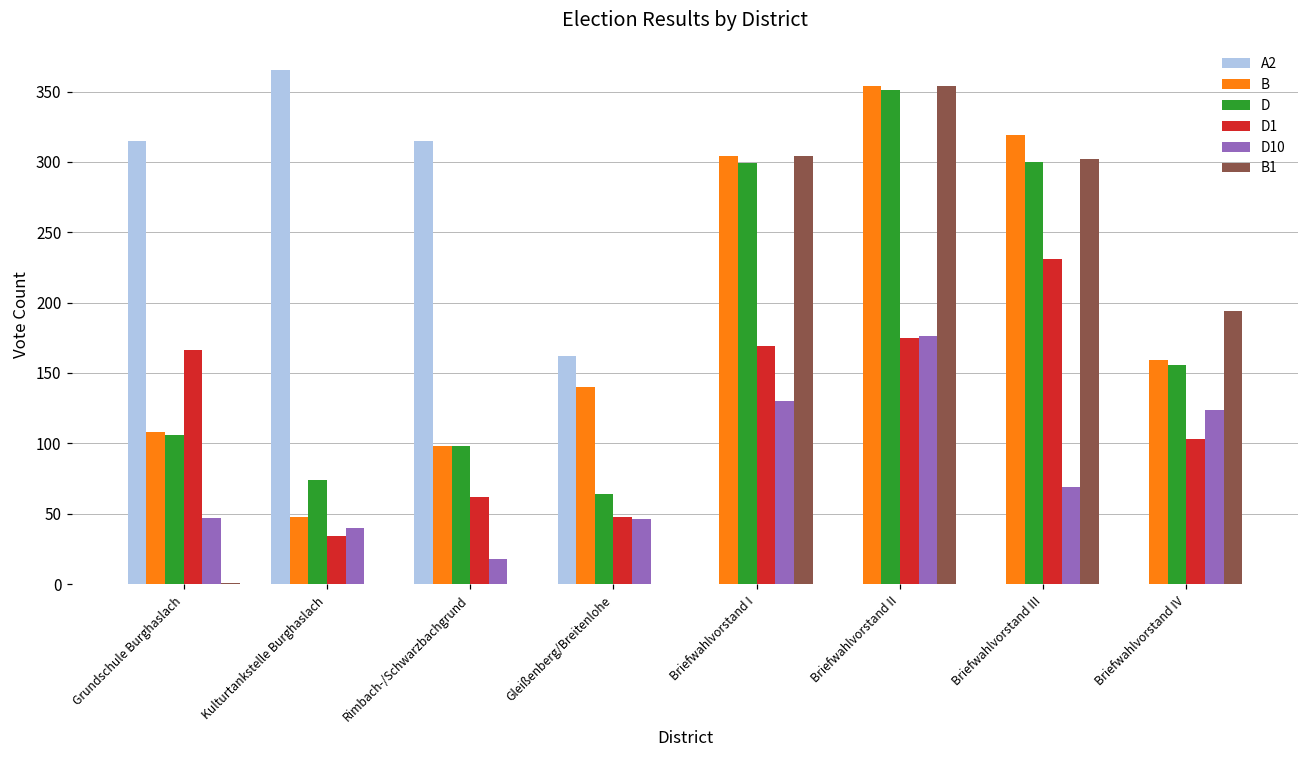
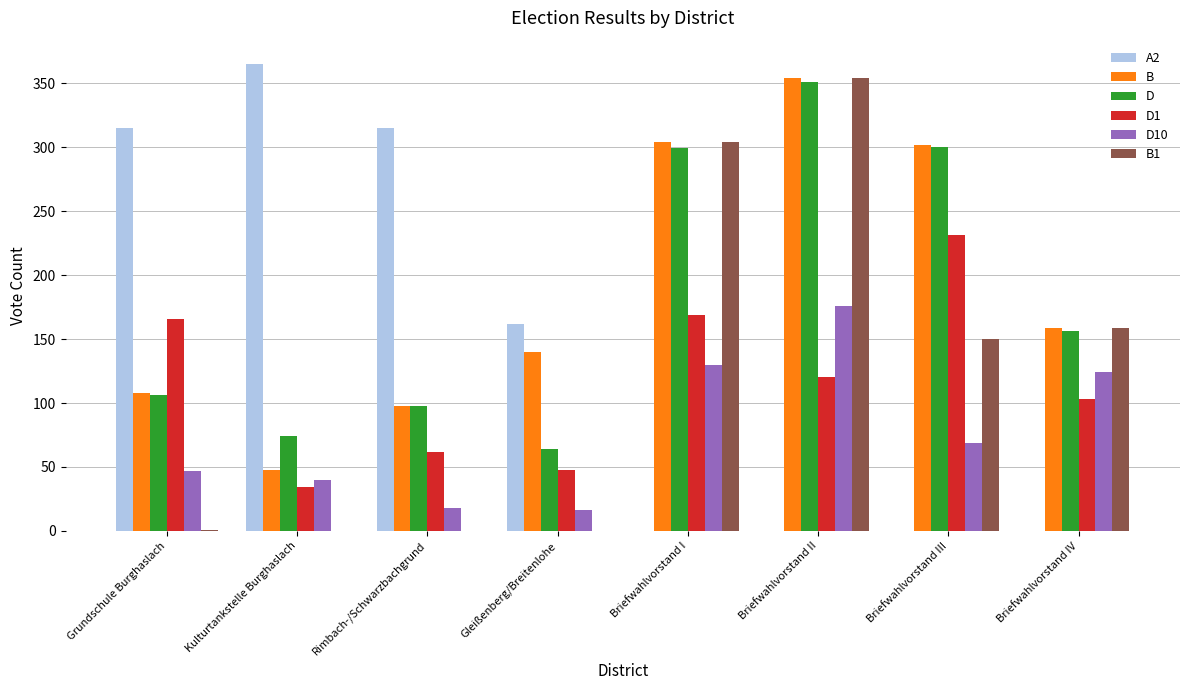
D10, Gleißenberg/Breitenlohe: 46 -> 16
D1, Briefwahlvorstand II: 175 -> 120
B, Briefwahlvorstand III: 319 -> 302
B1, Briefwahlvorstand III: 302 -> 150
B1, Briefwahlvorstand IV: 194 -> 159
